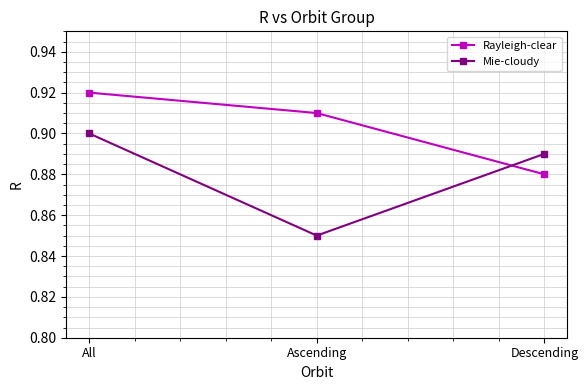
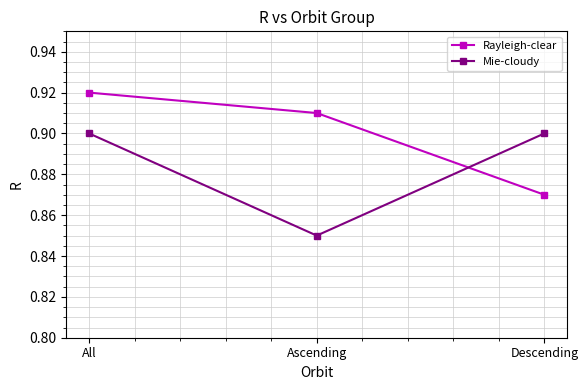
Rayleigh-clear, Descending: 0.88 -> 0.87
Mie-cloudy, Descending: 0.89 -> 0.90
